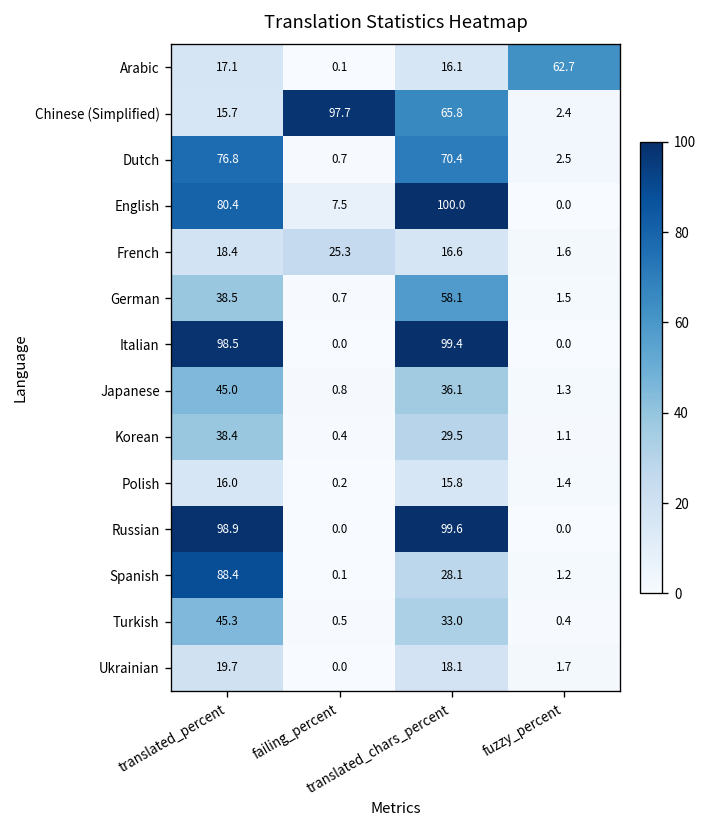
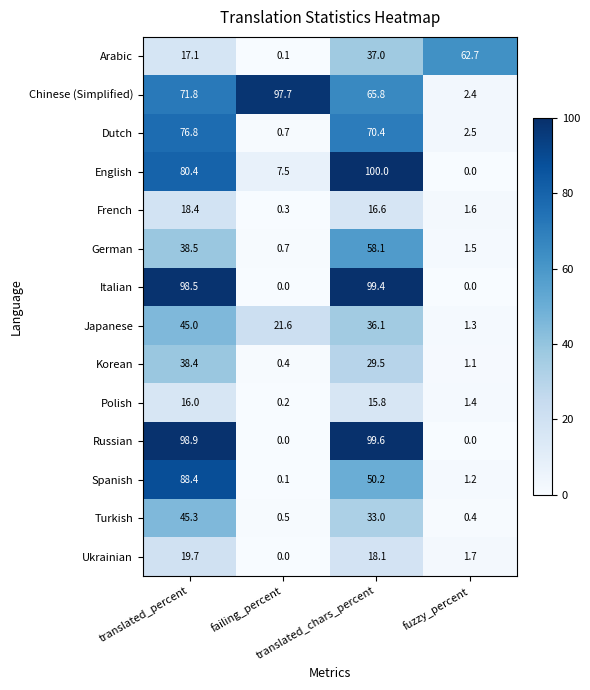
Arabic, translated_chars_percent: 16.1 -> 37.0
Chinese (Simplified), translated_percent: 15.7 -> 71.8
French, failing_percent: 25.3 -> 0.3
Japanese, failing_percent: 0.8 -> 21.6
Spanish, translated_chars_percent: 28.1 -> 50.2
